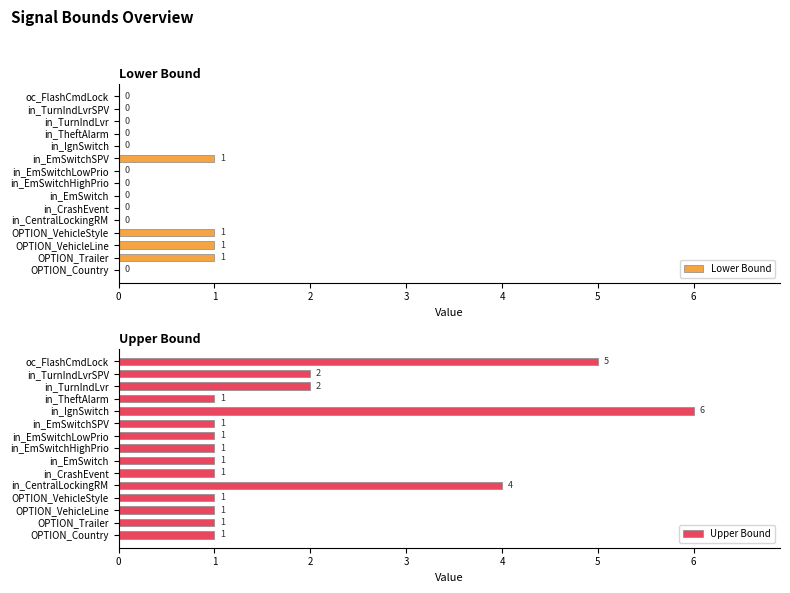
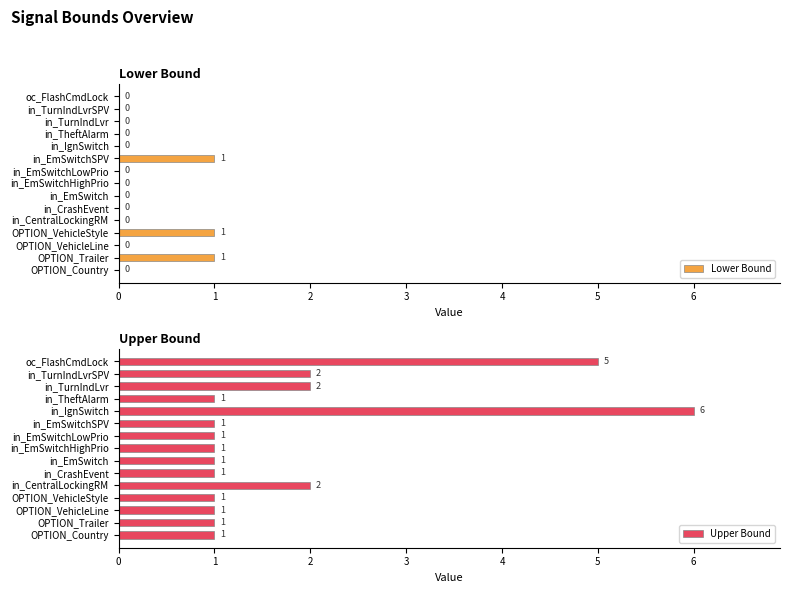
Lower Bound, OPTION_VehicleLine: 1 -> 0
Upper Bound, in_CentralLockingRM: 4 -> 2
